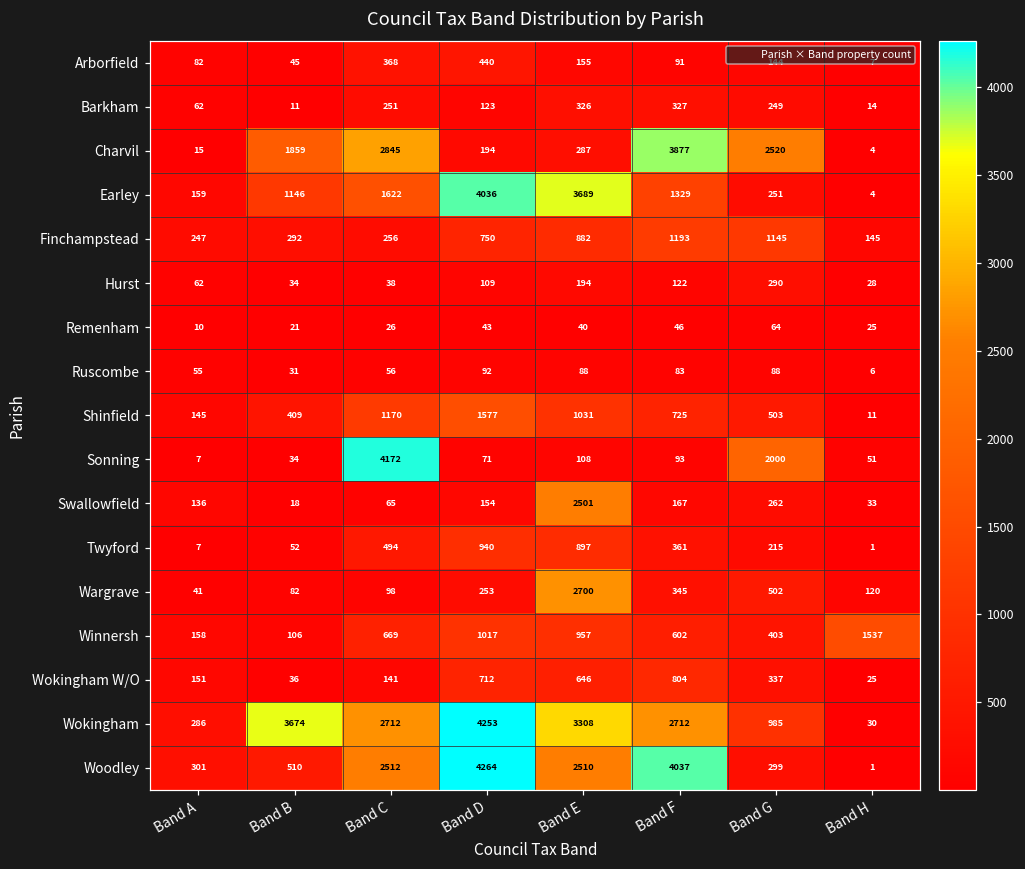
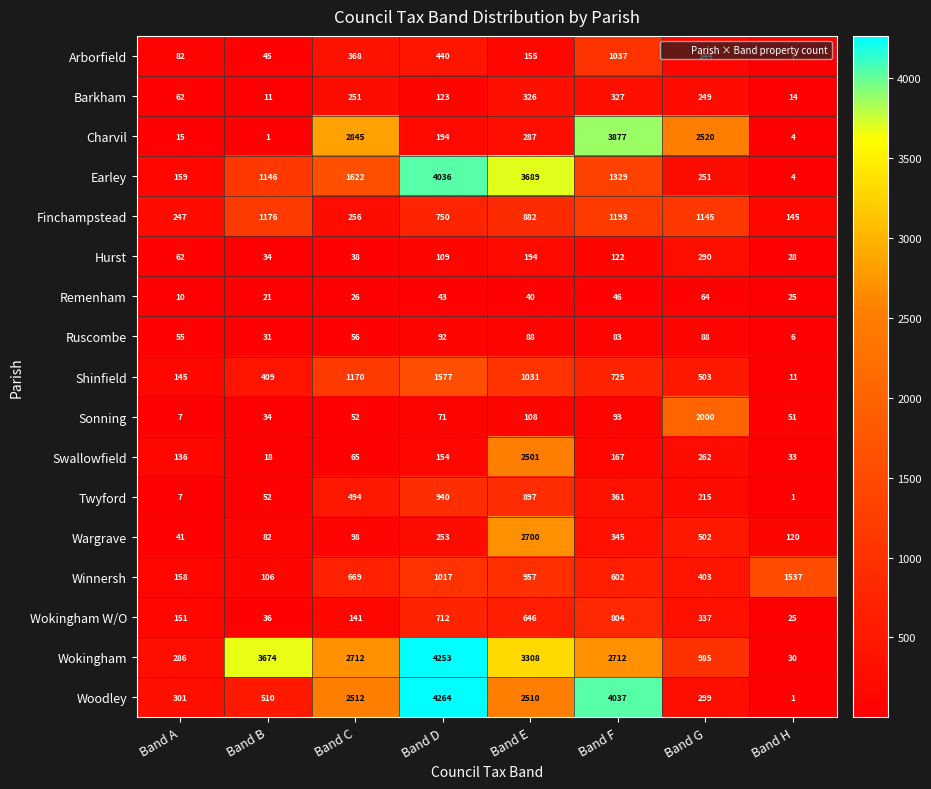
Arborfield, Band F: 91 -> 1037
Charvil, Band B: 1859 -> 1
Finchampstead, Band B: 292 -> 1176
Sonning, Band C: 4172 -> 52
